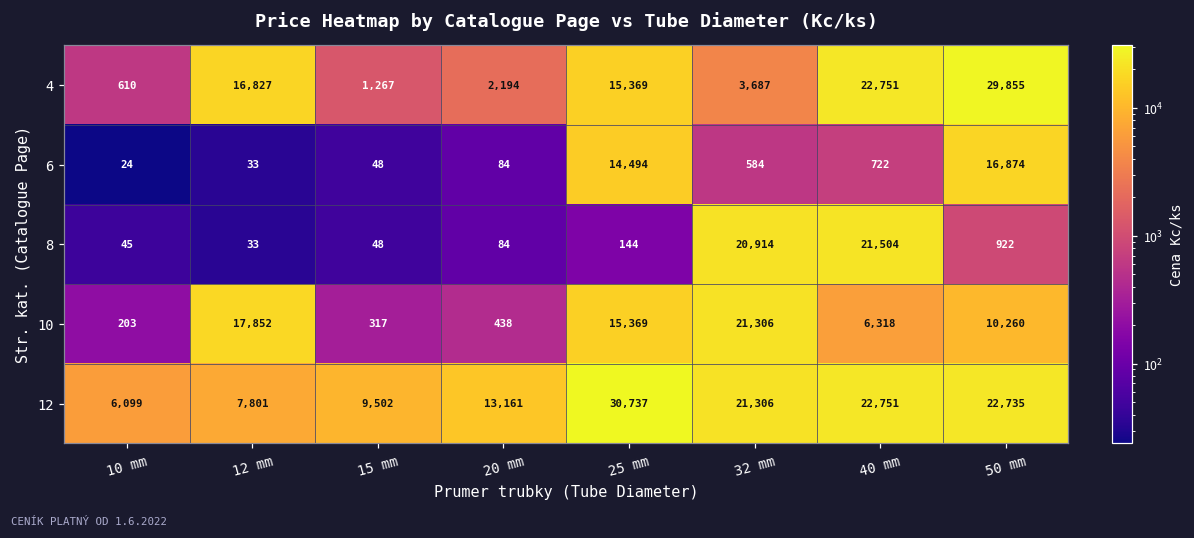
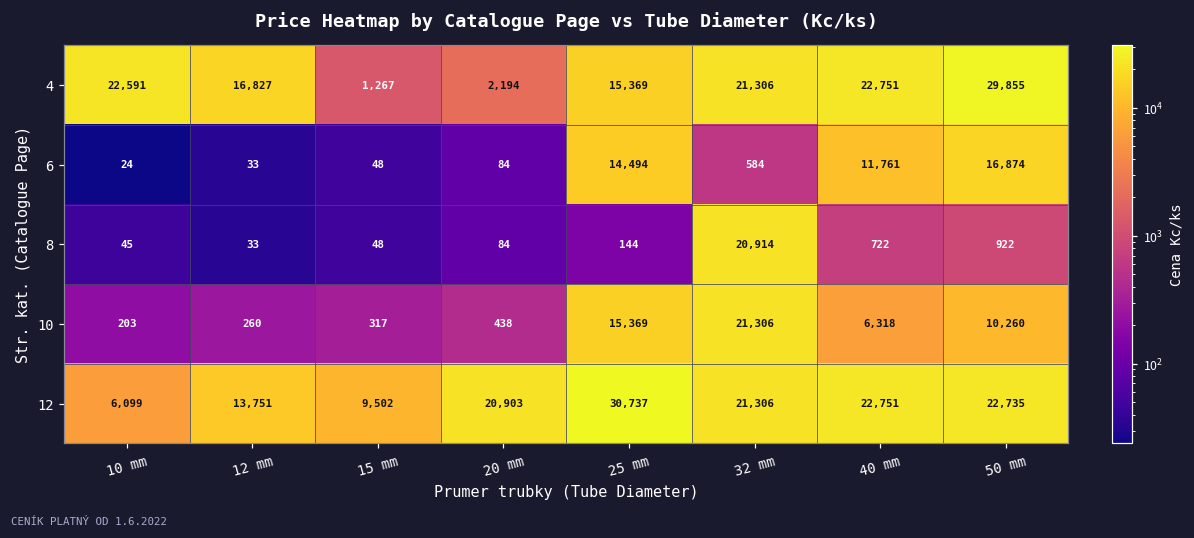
4, 10 mm: 610 -> 22,591
4, 32 mm: 3,687 -> 21,306
6, 40 mm: 722 -> 11,761
8, 40 mm: 21,504 -> 722
10, 12 mm: 17,852 -> 260
12, 12 mm: 7,801 -> 13,751
12, 20 mm: 13,161 -> 20,903
